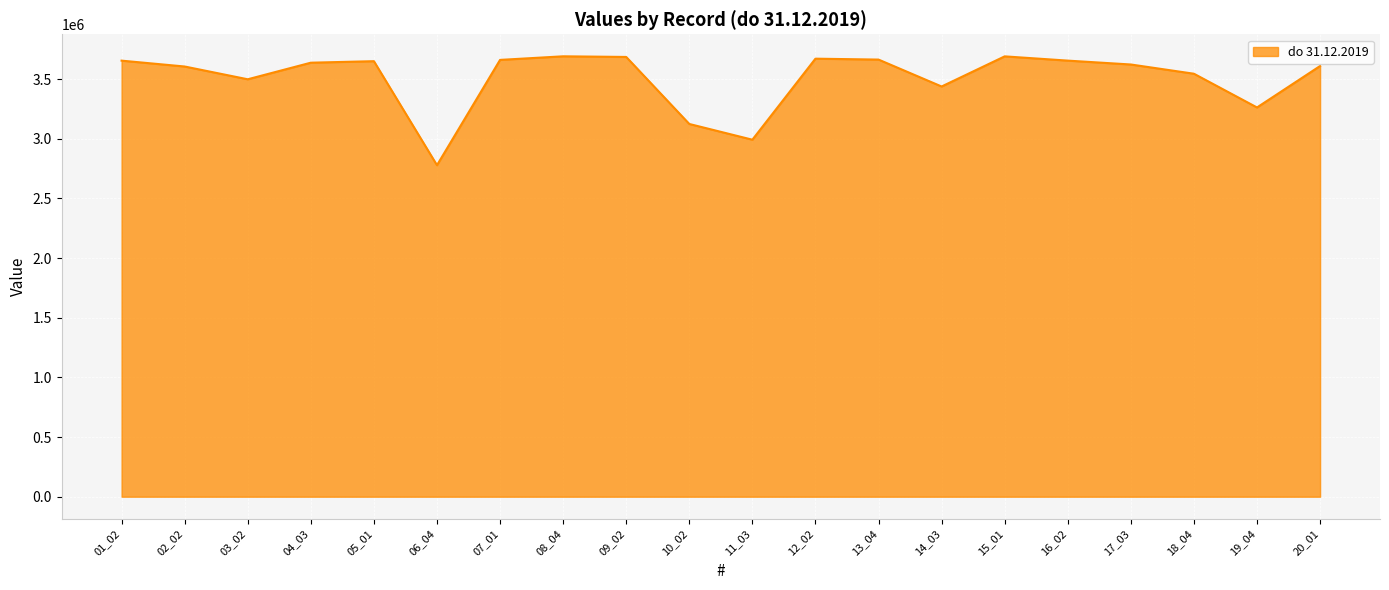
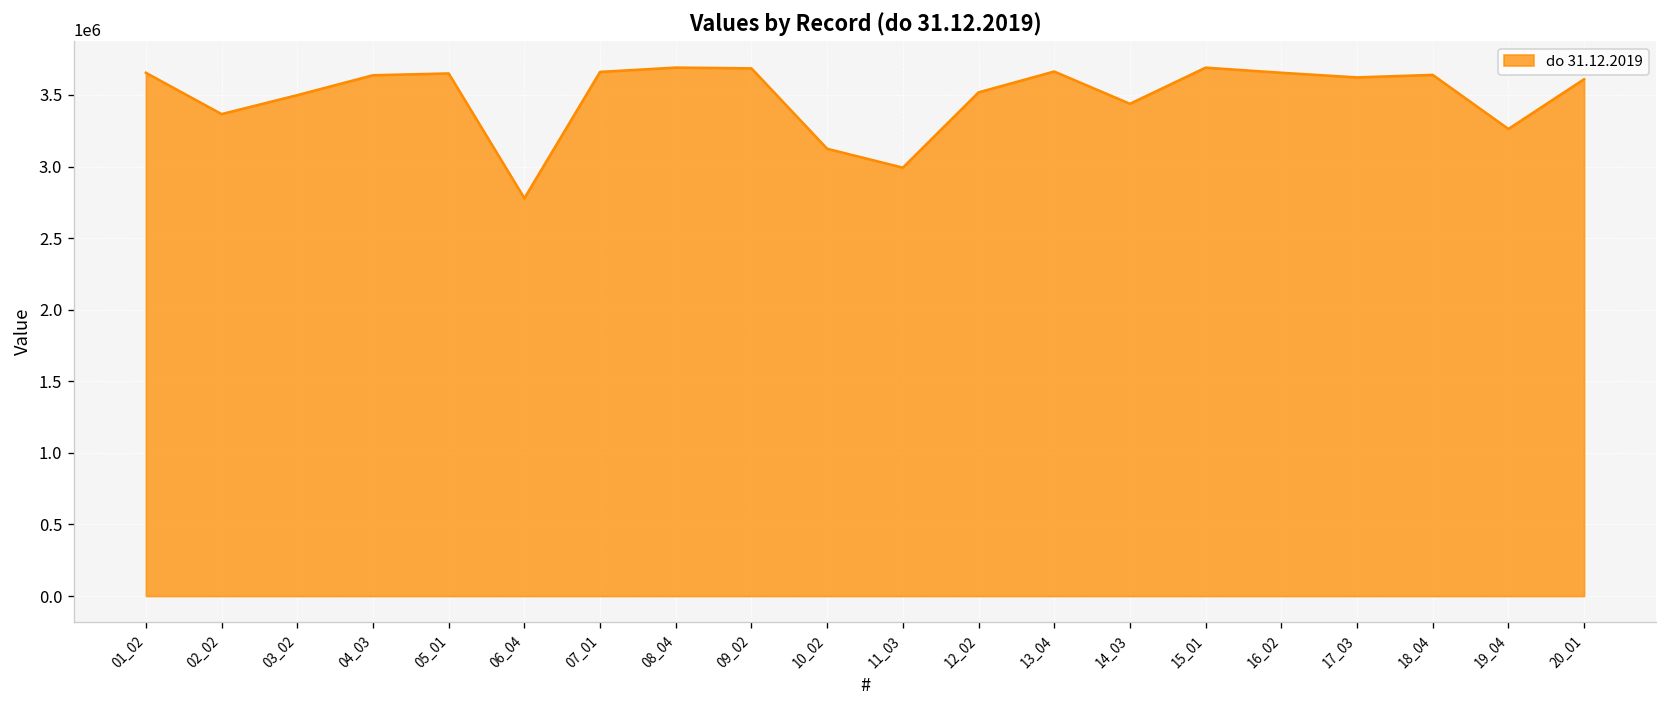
02_02: 3610000 -> 3370000
12_02: 3670000 -> 3520000
18_04: 3550000 -> 3640000
